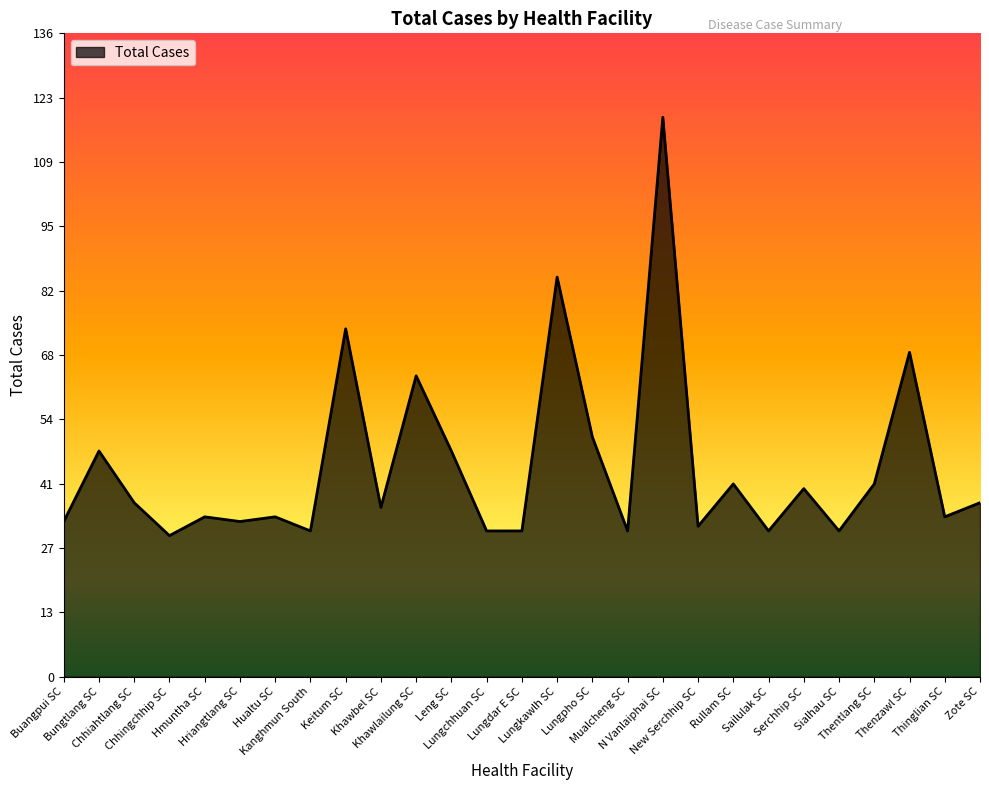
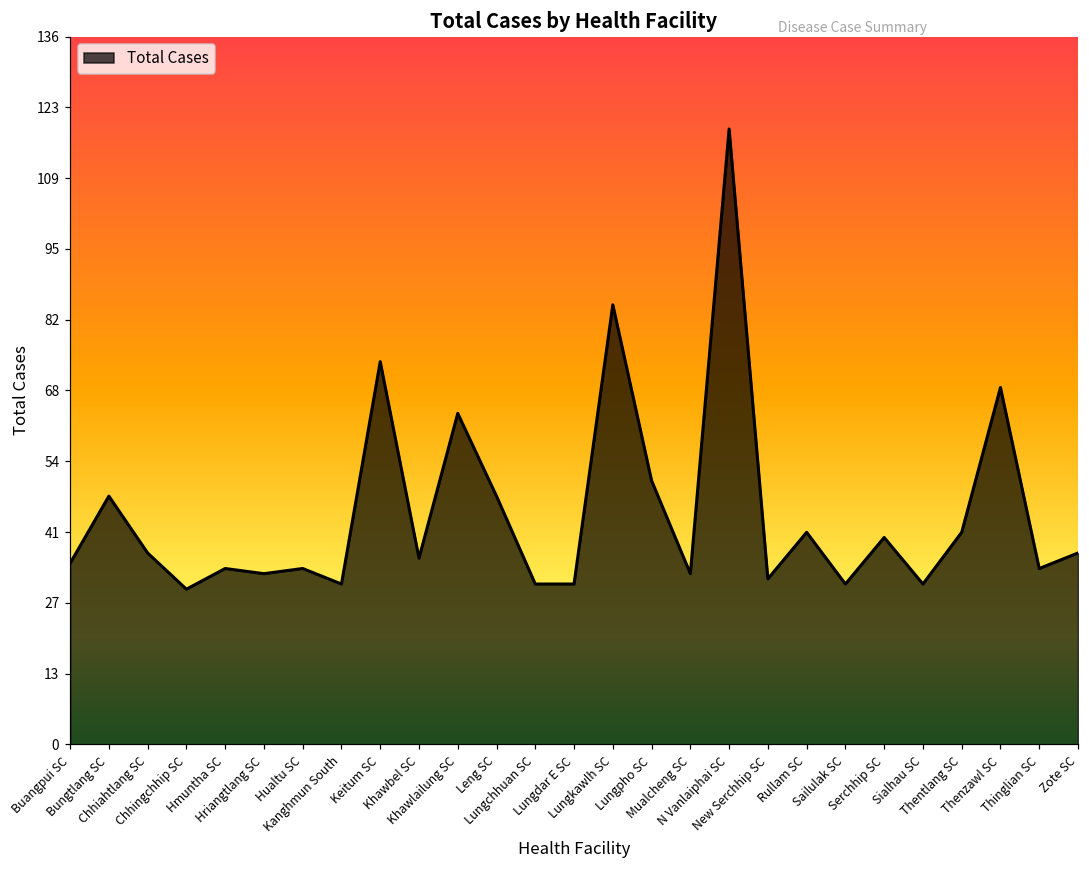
Buangpui SC: 33 -> 35
Mualcheng SC: 31 -> 33
